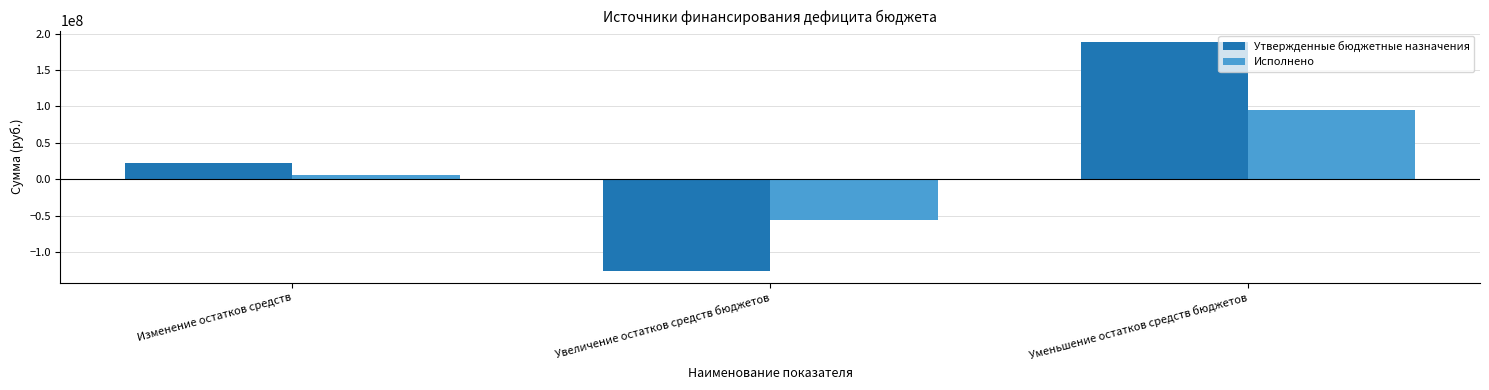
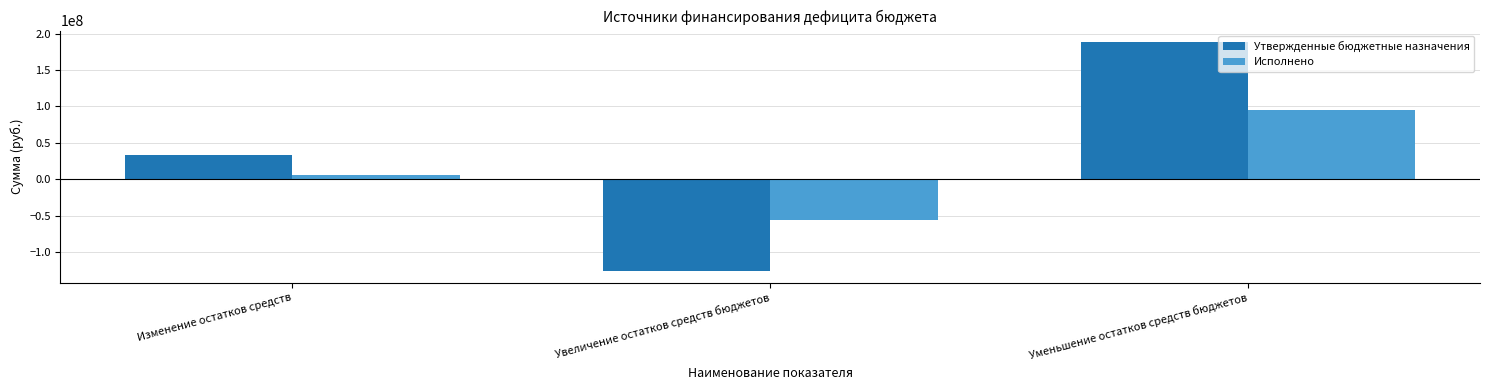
Утвержденные бюджетные назначения, Изменение остатков средств: 20000000 -> 30000000
